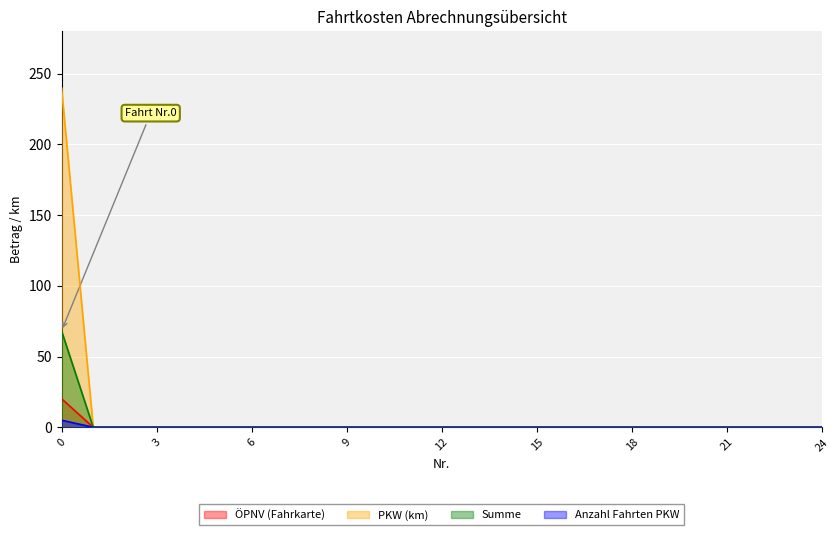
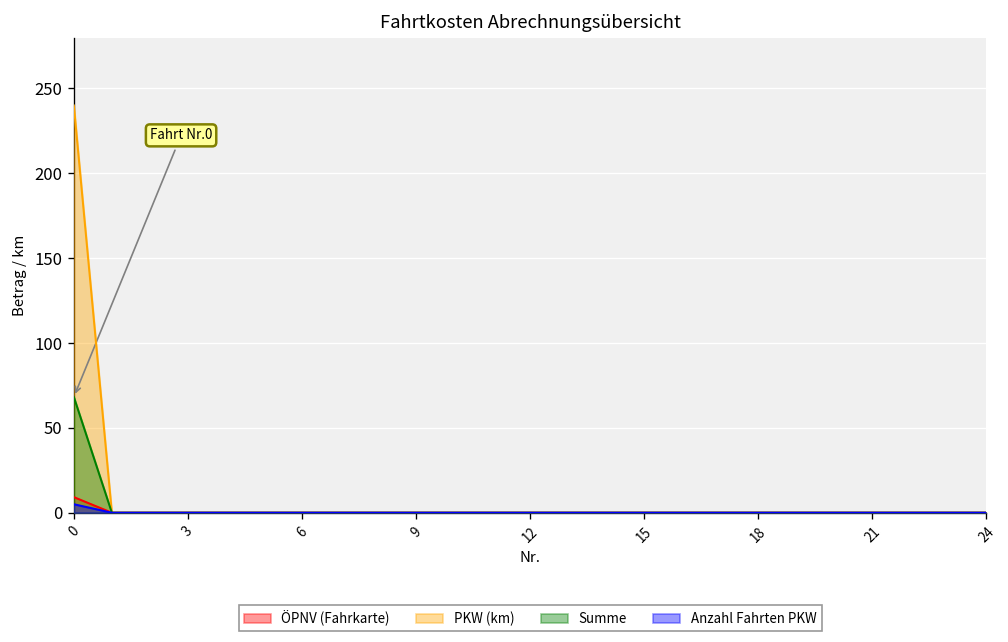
ÖPNV (Fahrkarte), 0: 20 -> 9
